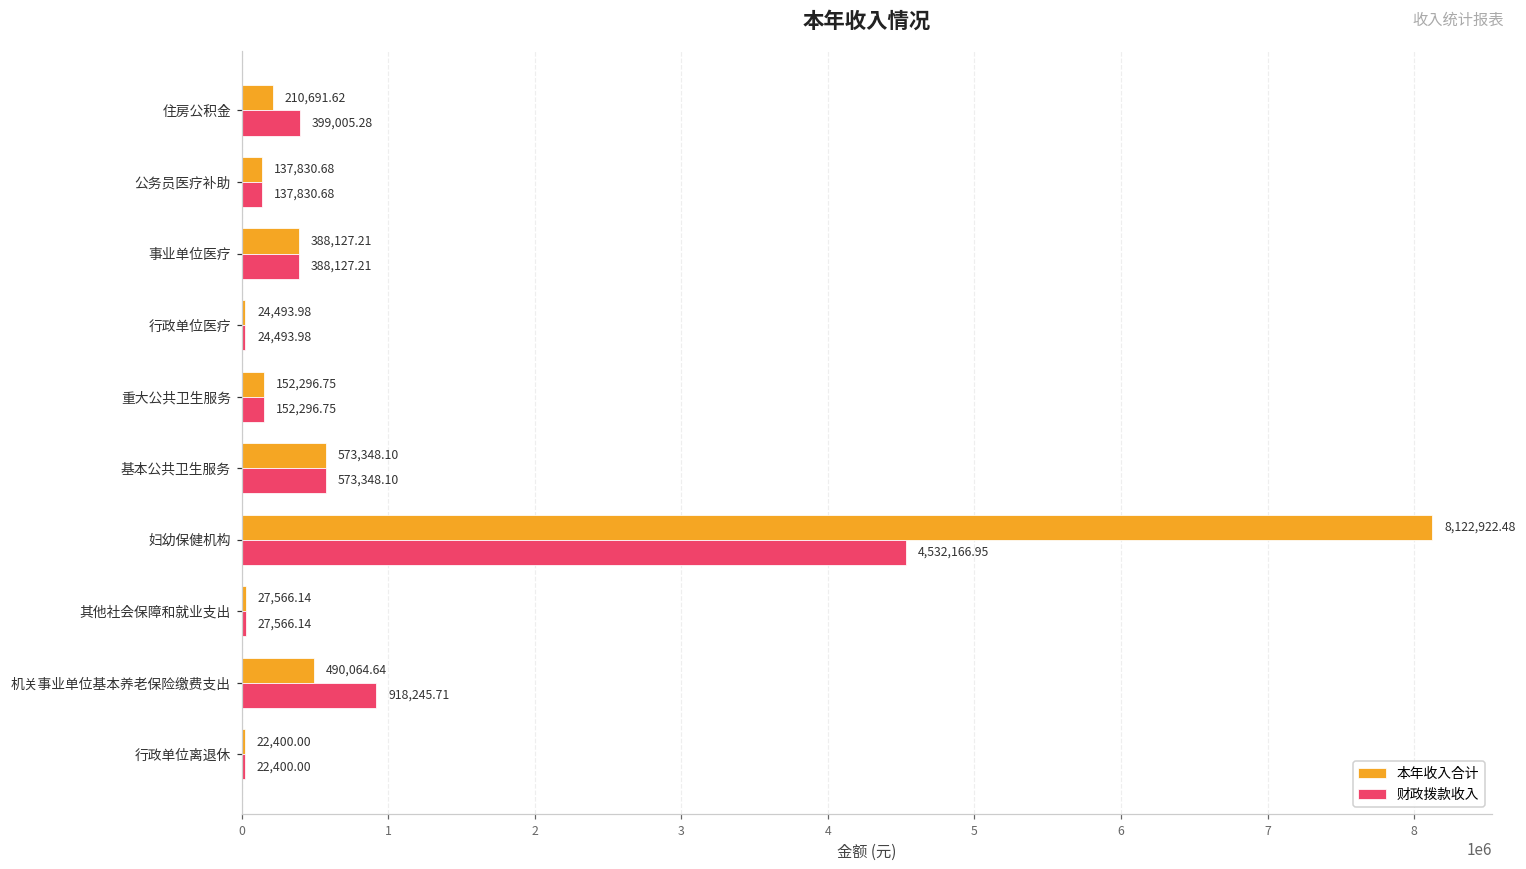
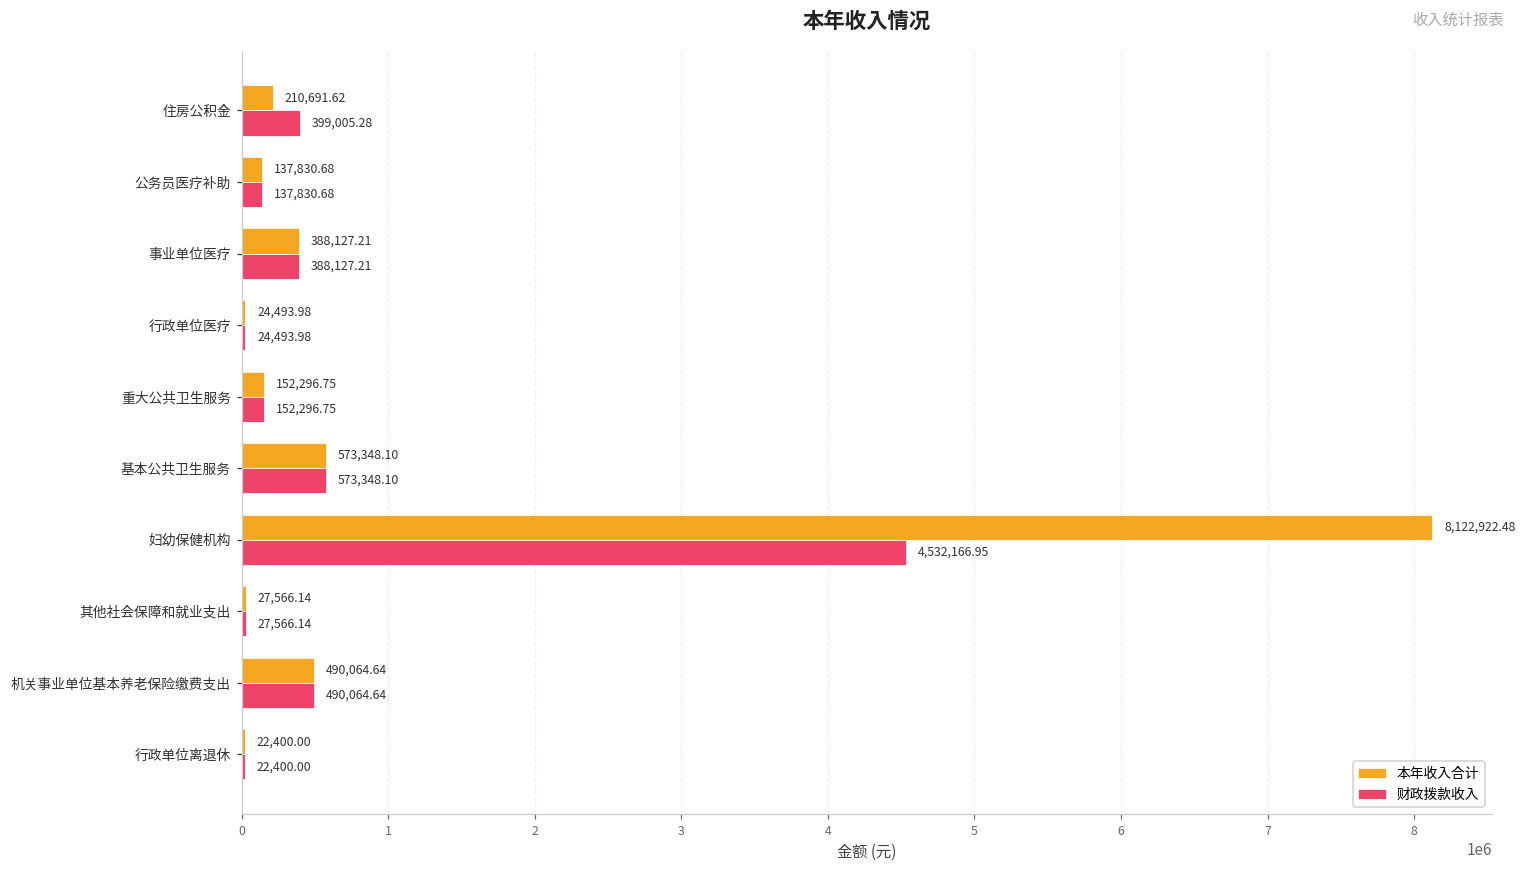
财政拨款收入, 机关事业单位基本养老保险缴费支出: 918,245.71 -> 490,064.64
